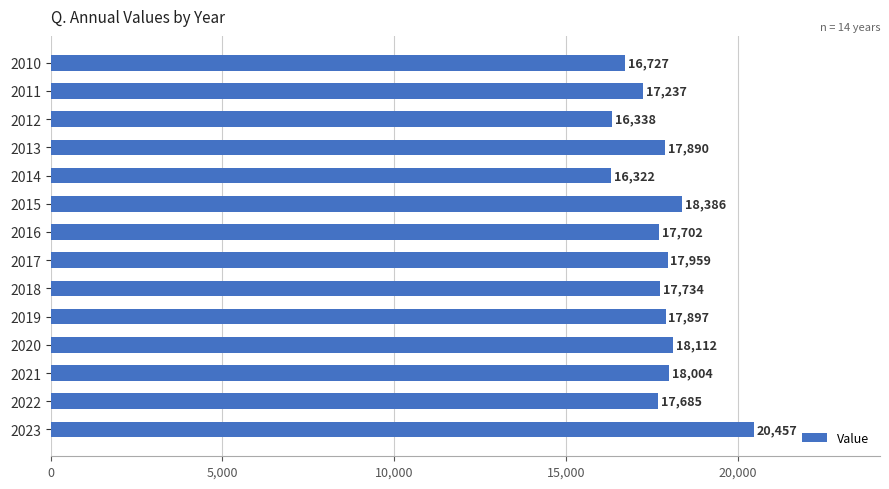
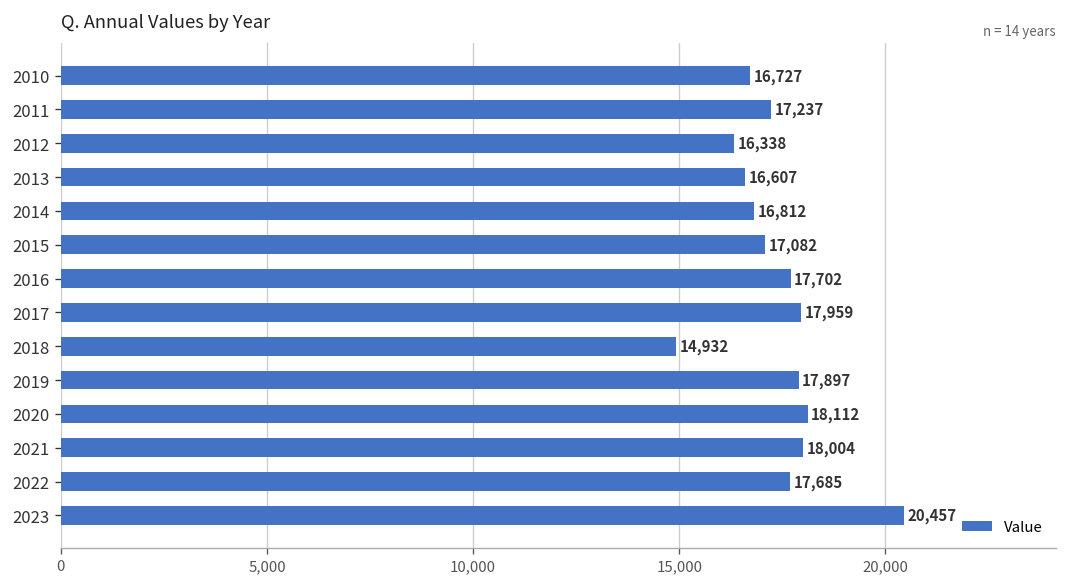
2013: 17,890 -> 16,607
2014: 16,322 -> 16,812
2015: 18,386 -> 17,082
2018: 17,734 -> 14,932
